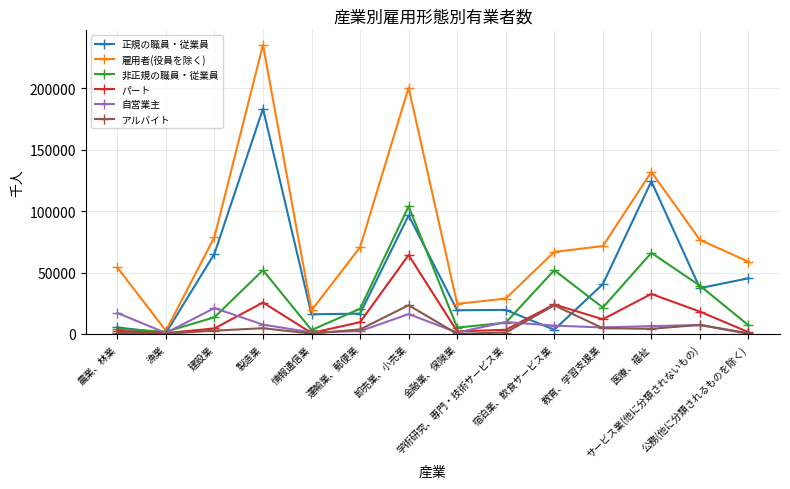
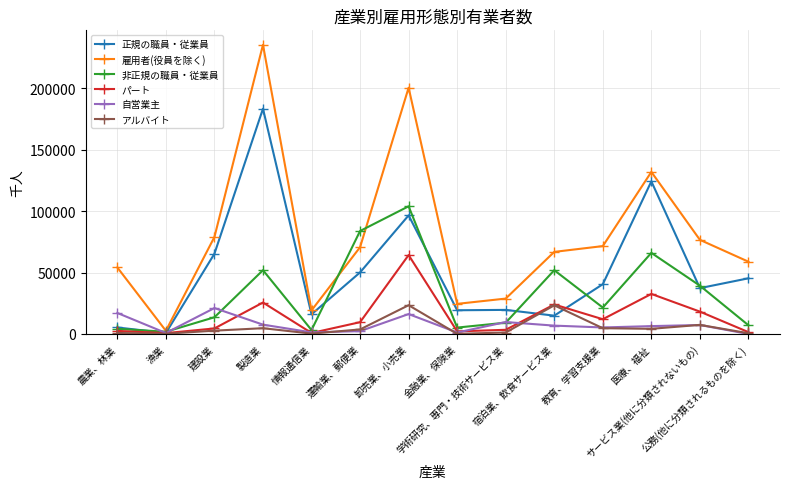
正規の職員・従業員, 運輸業、郵便業: 17000 -> 50000
非正規の職員・従業員, 運輸業、郵便業: 21000 -> 84000
正規の職員・従業員, 宿泊業、飲食サービス業: 3000 -> 15000
